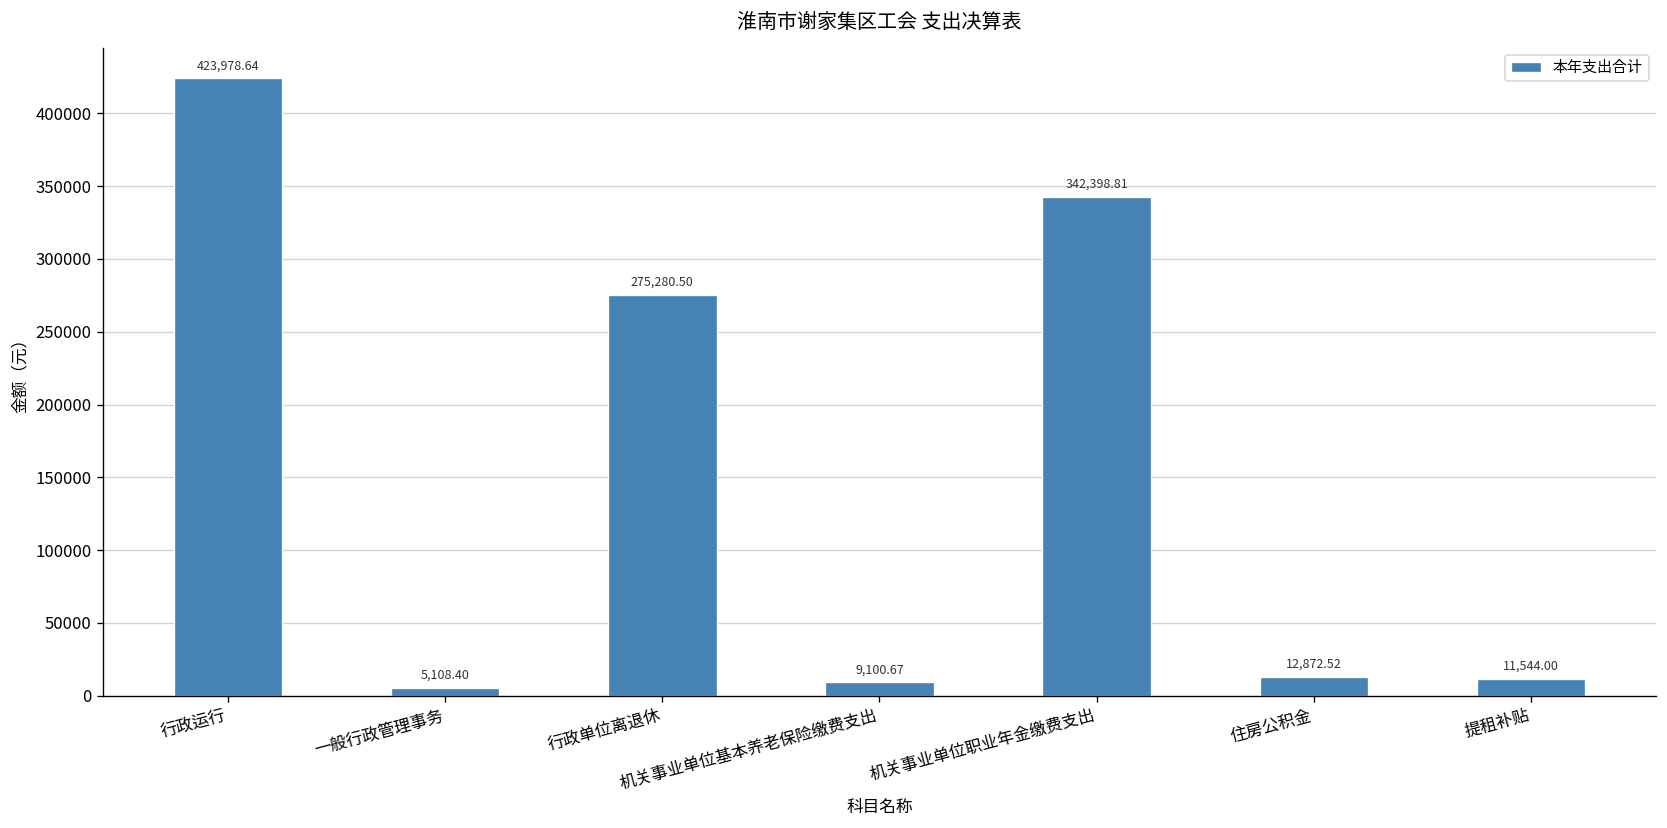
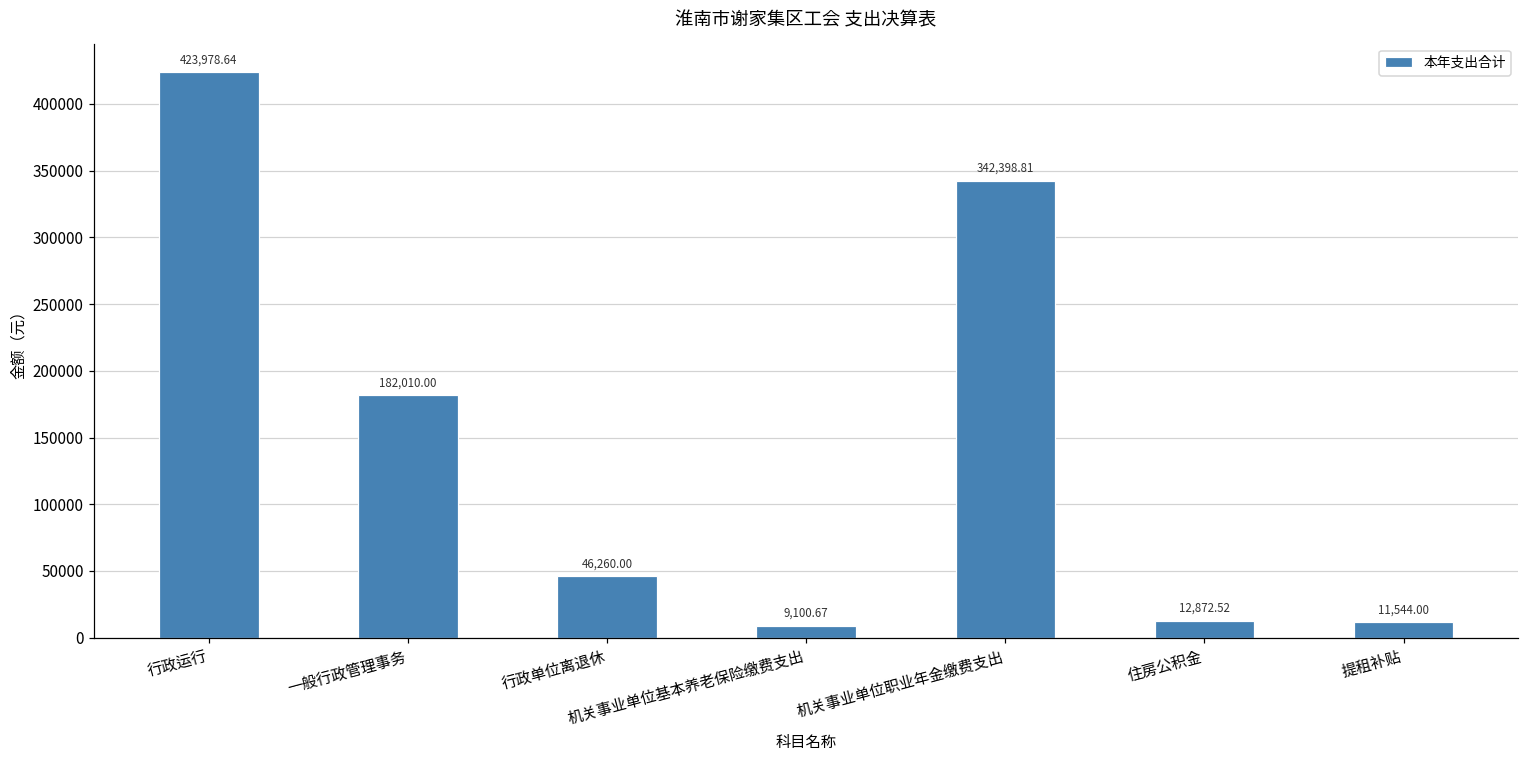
一般行政管理事务: 5,108.40 -> 182,010.00
行政单位离退休: 275,280.50 -> 46,260.00
